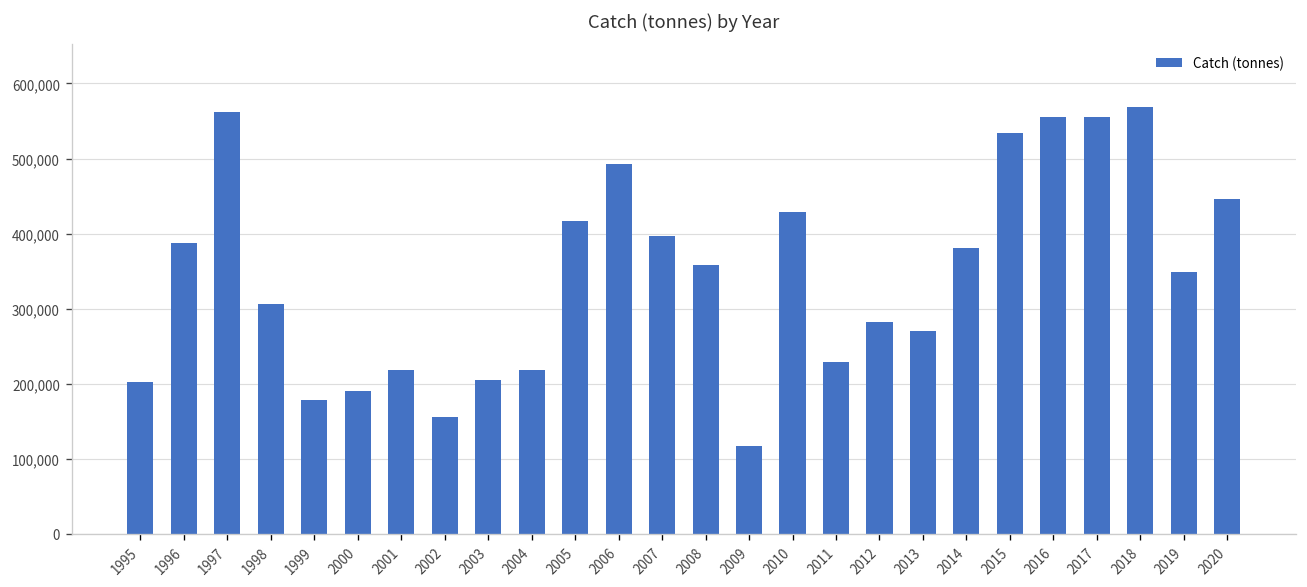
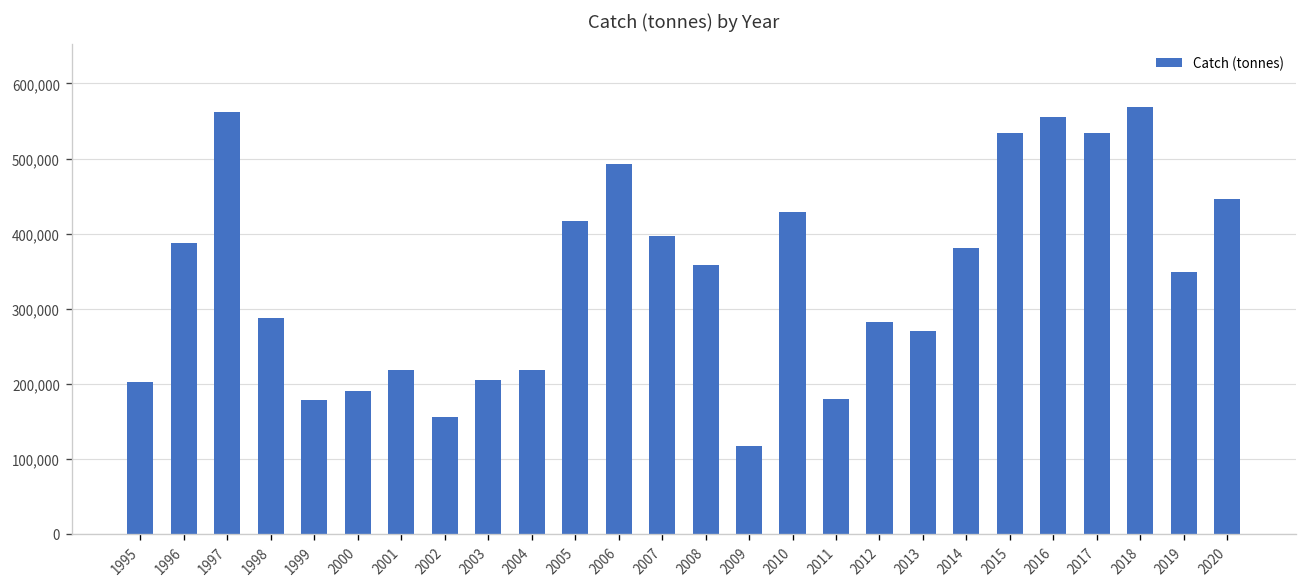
1998: 310,000 -> 290,000
2011: 230,000 -> 180,000
2017: 560,000 -> 530,000
